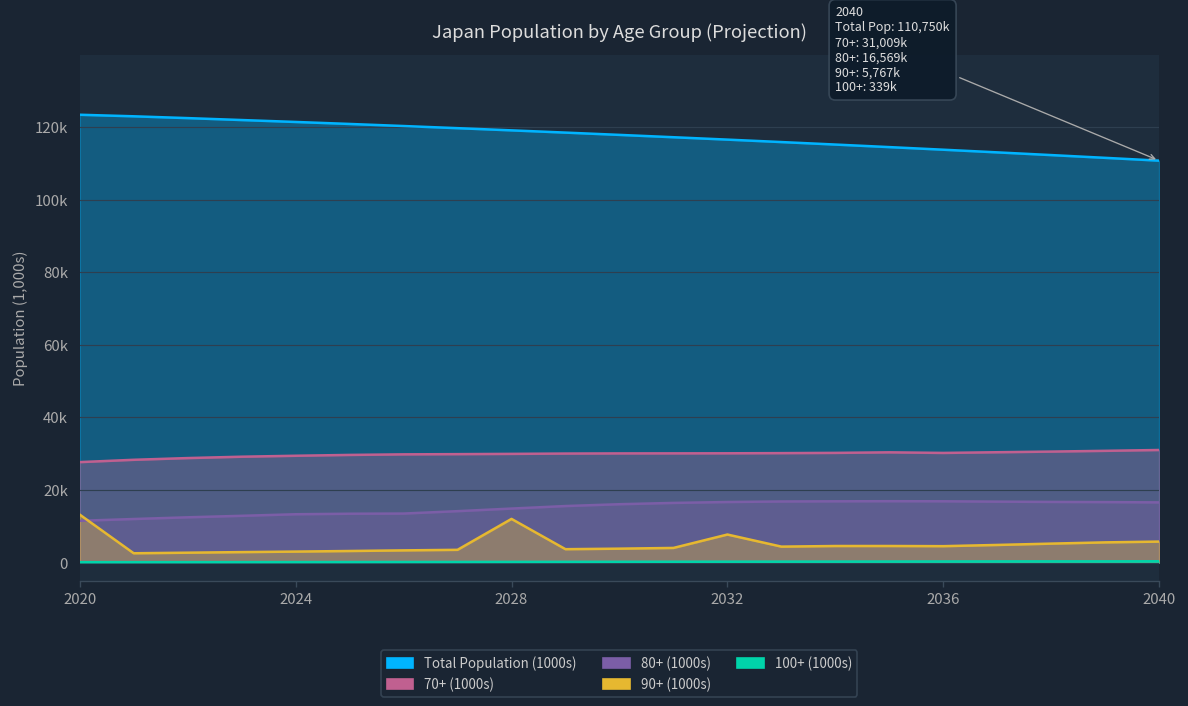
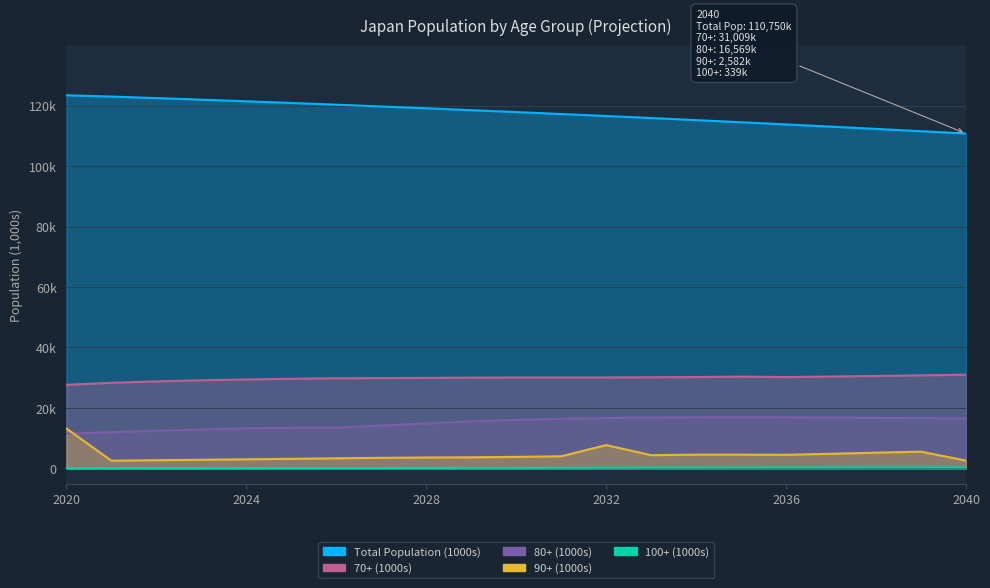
90+ (1000s), 2028: 12000 -> 4000
90+ (1000s), 2040: 5,767k -> 2,582k
